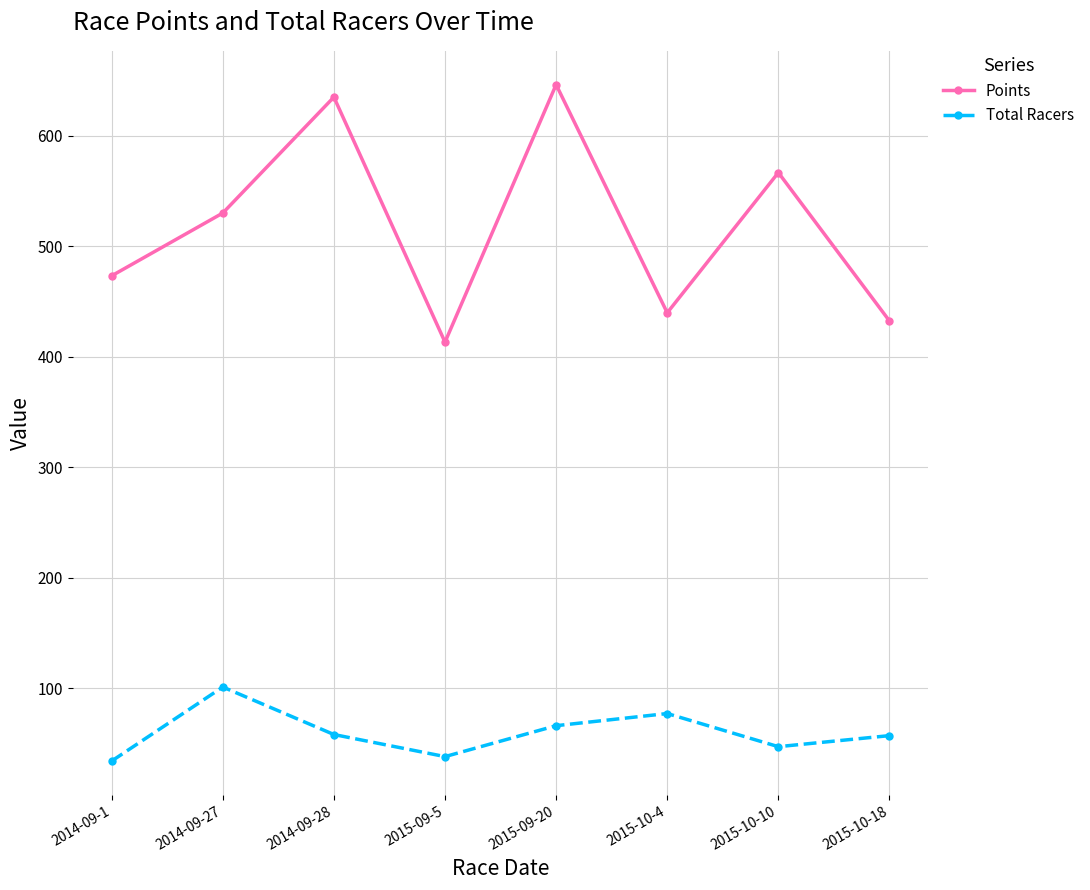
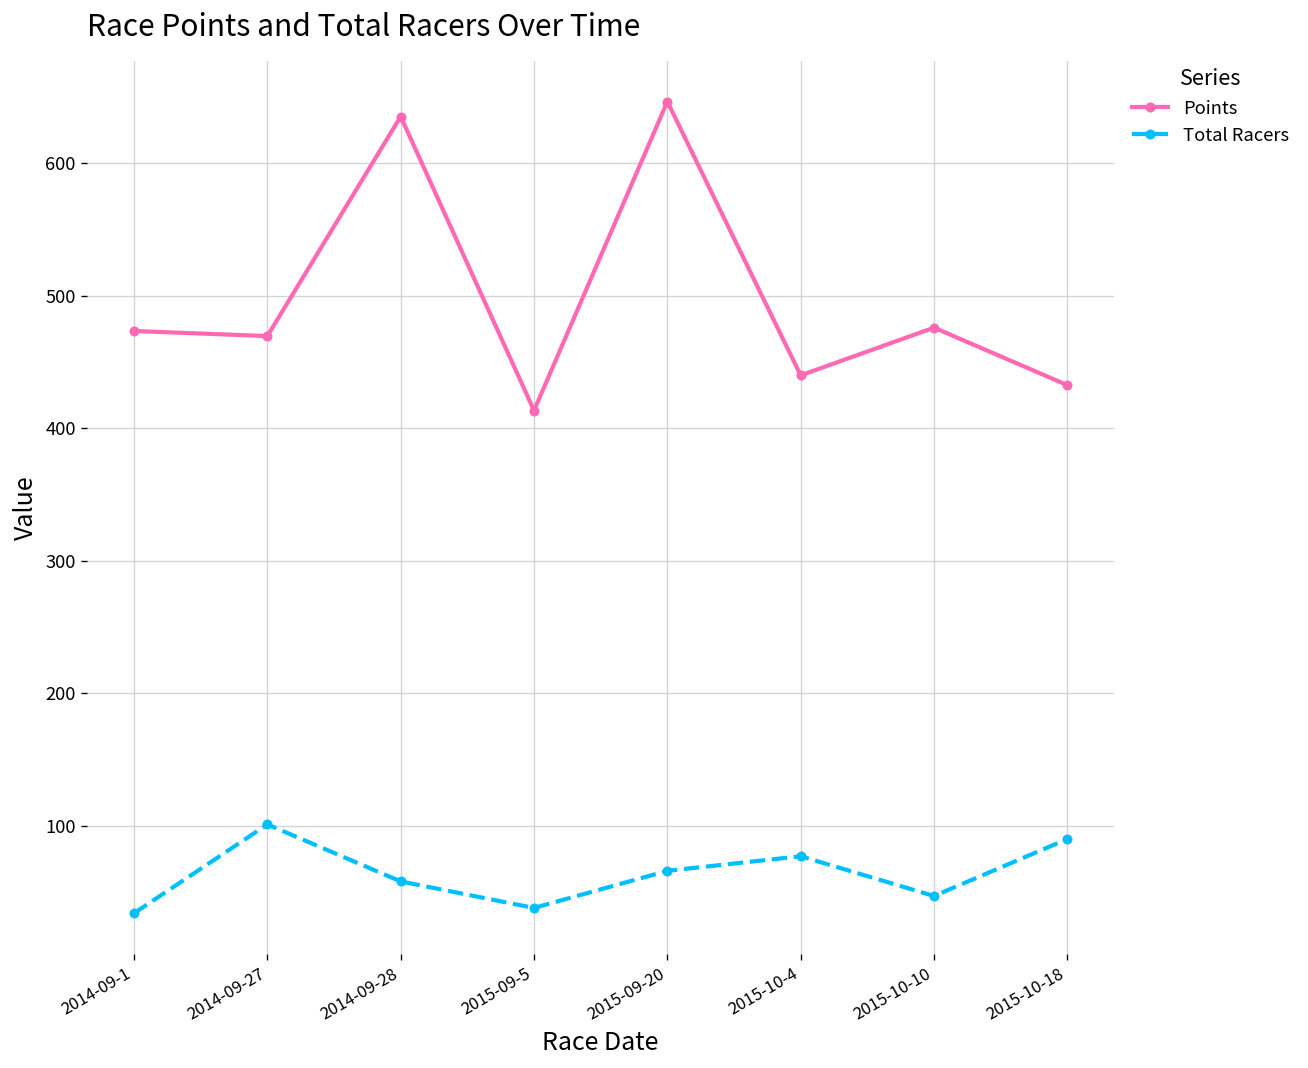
Points, 2014-09-27: 530 -> 469
Points, 2015-10-10: 567 -> 476
Total Racers, 2015-10-18: 57 -> 90
